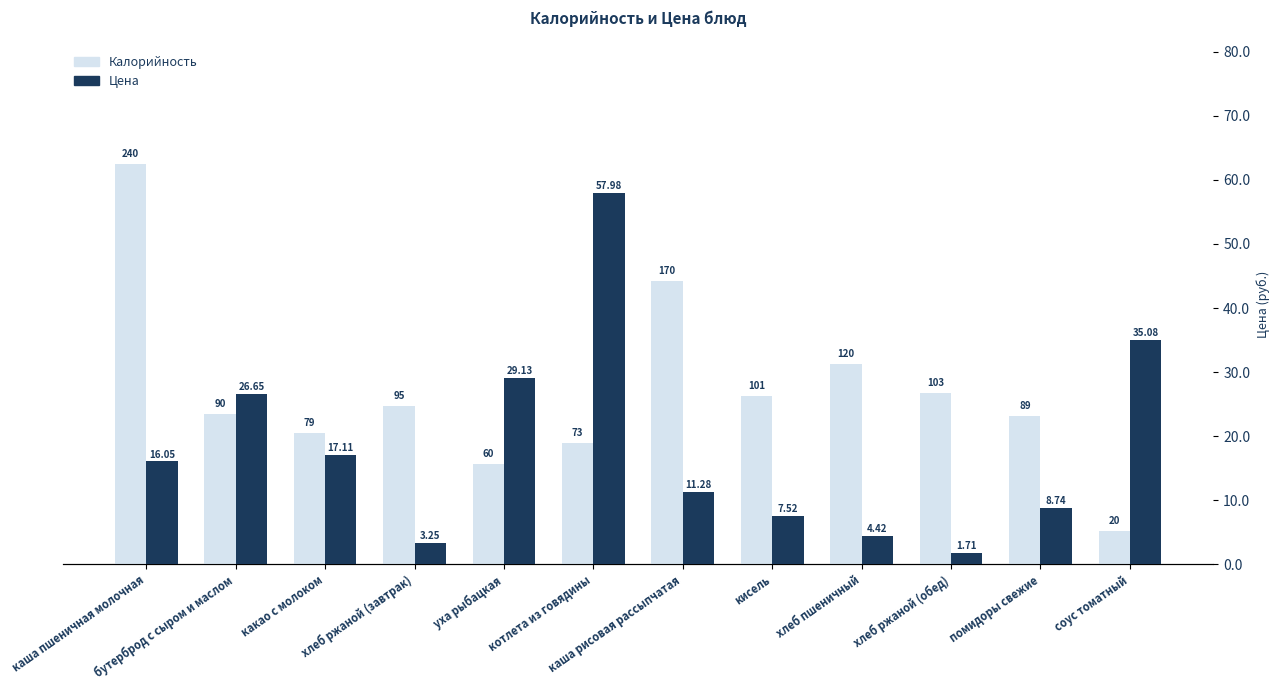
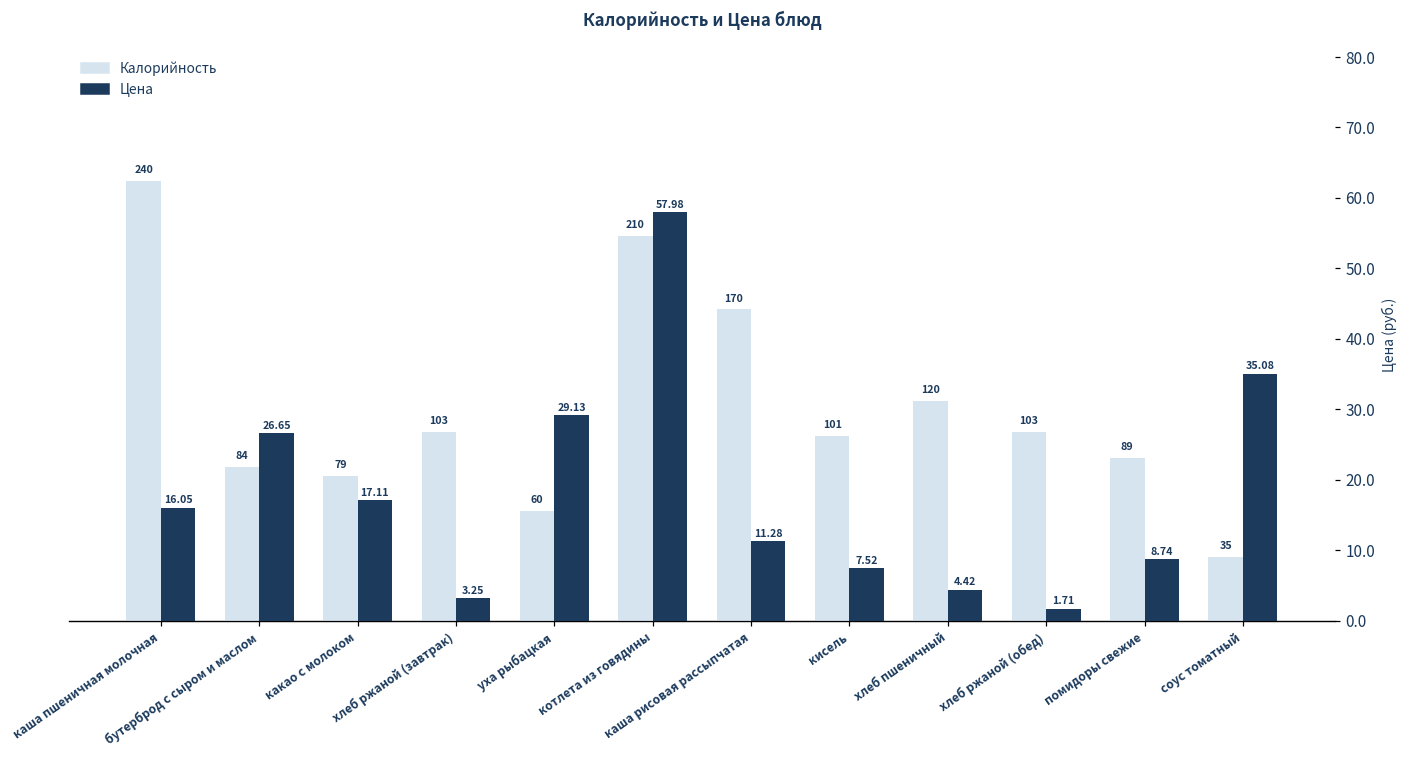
Калорийность, бутерброд с сыром и маслом: 90 -> 84
Калорийность, хлеб ржаной (завтрак): 95 -> 103
Калорийность, котлета из говядины: 73 -> 210
Калорийность, соус томатный: 20 -> 35
